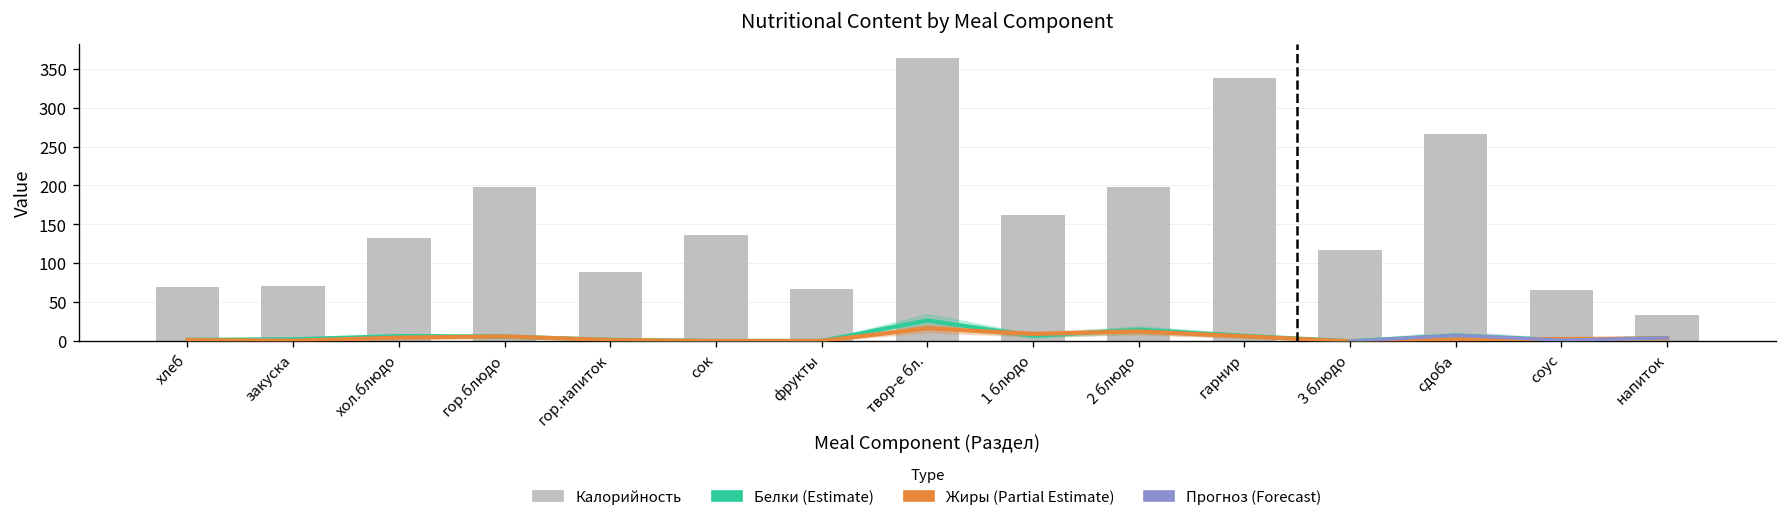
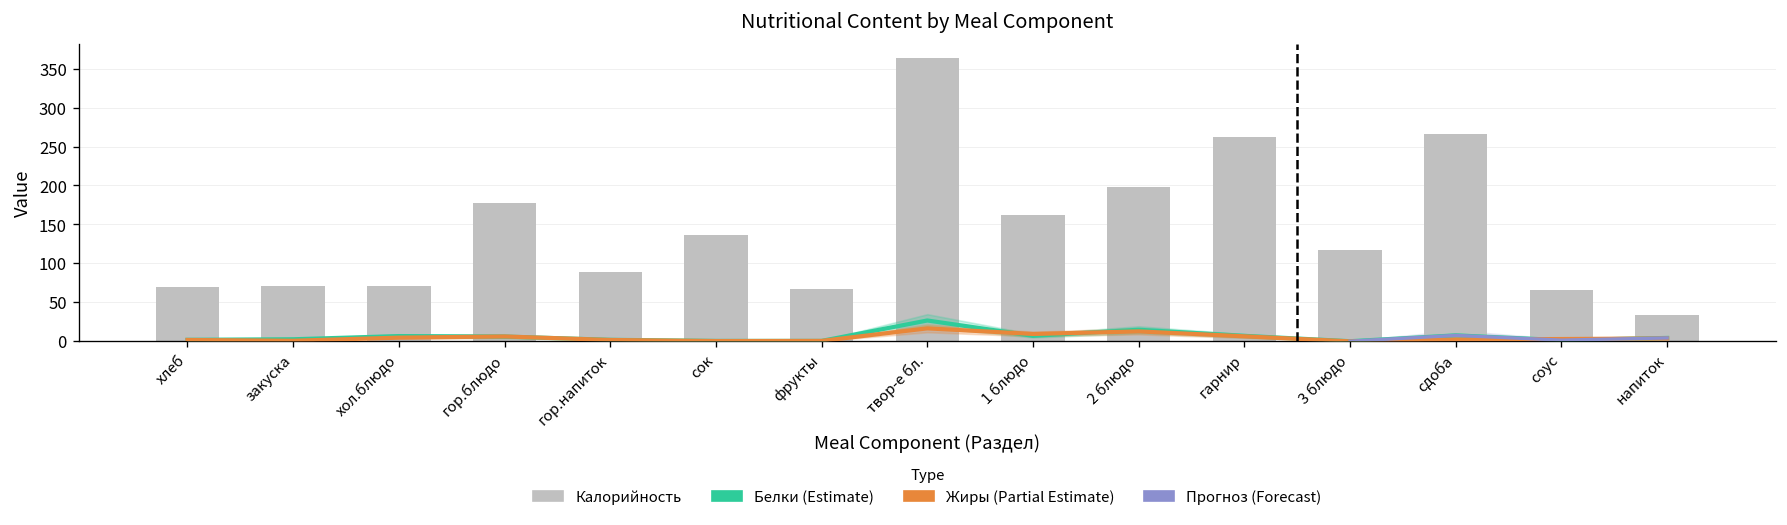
Калорийность, хол.блюдо: 130 -> 70
Калорийность, гор.блюдо: 200 -> 180
Калорийность, гарнир: 340 -> 260
